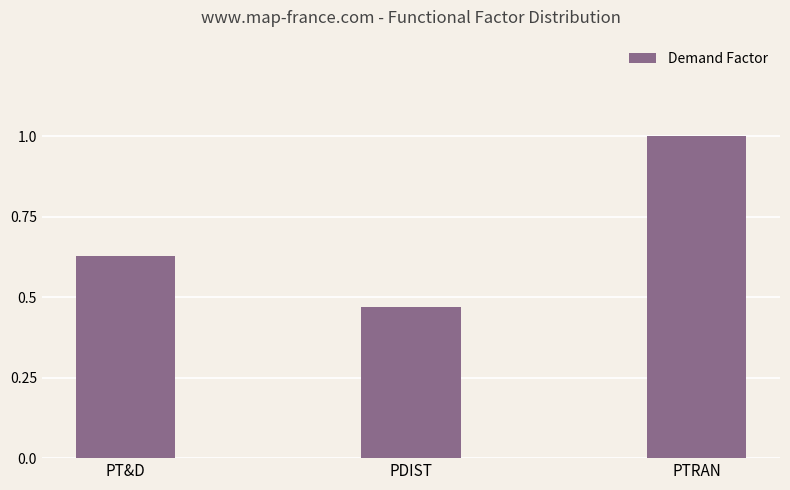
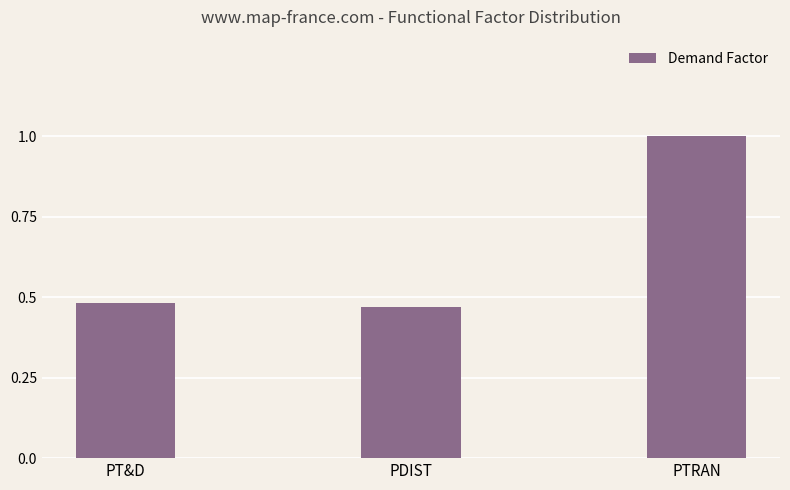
PT&D: 0.63 -> 0.48
